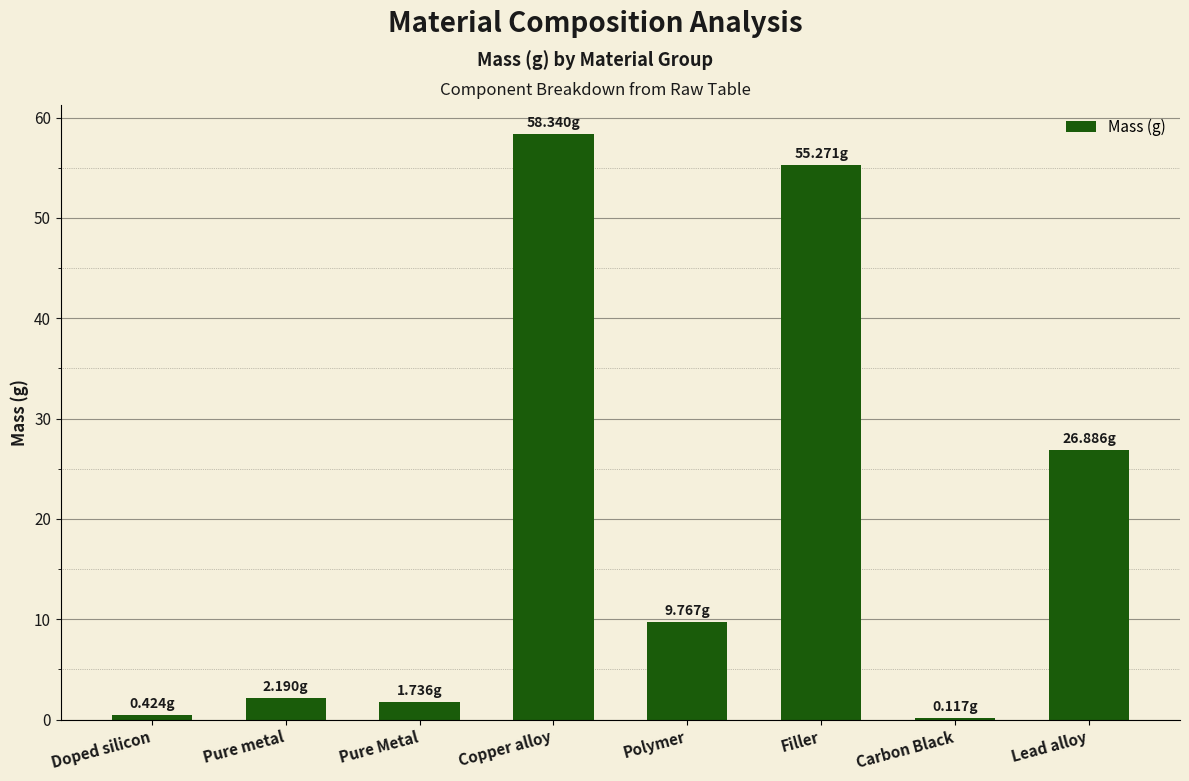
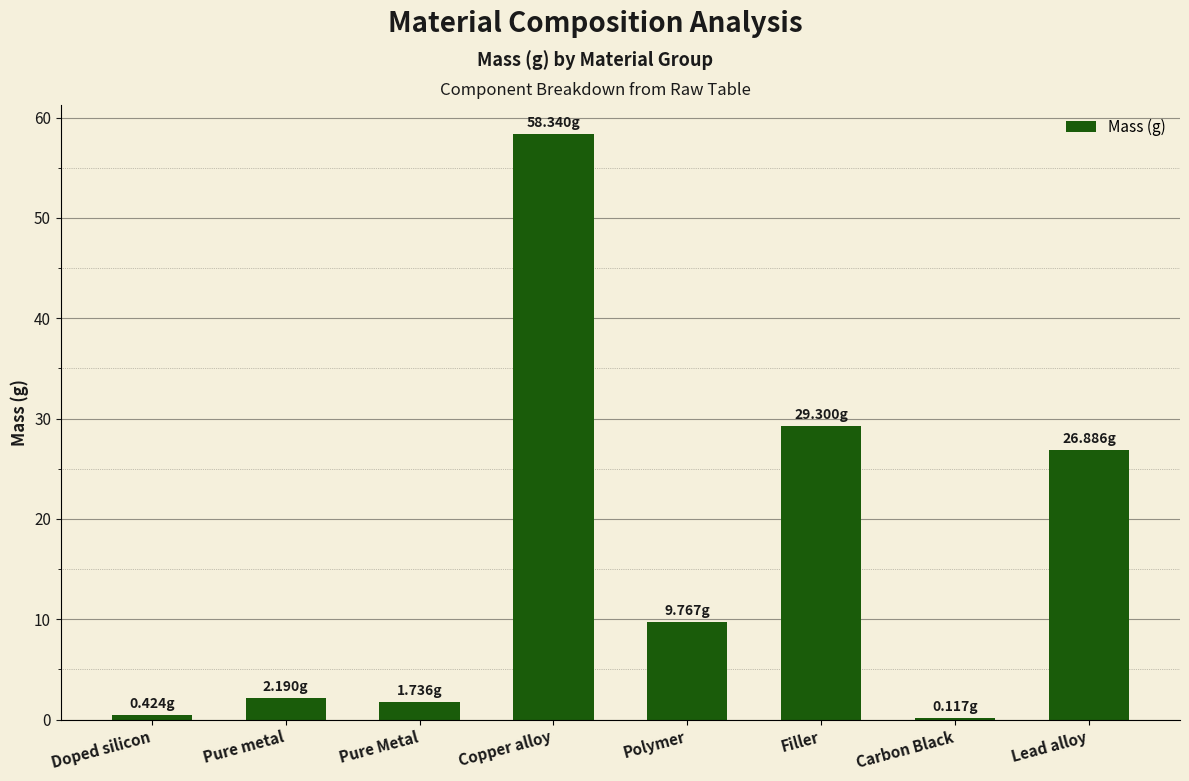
Filler: 55.271g -> 29.300g
